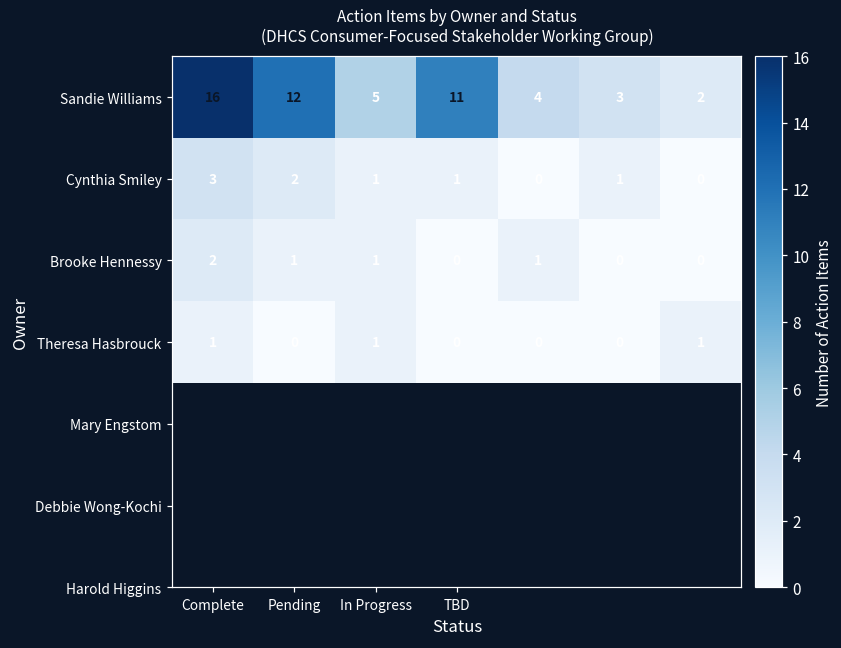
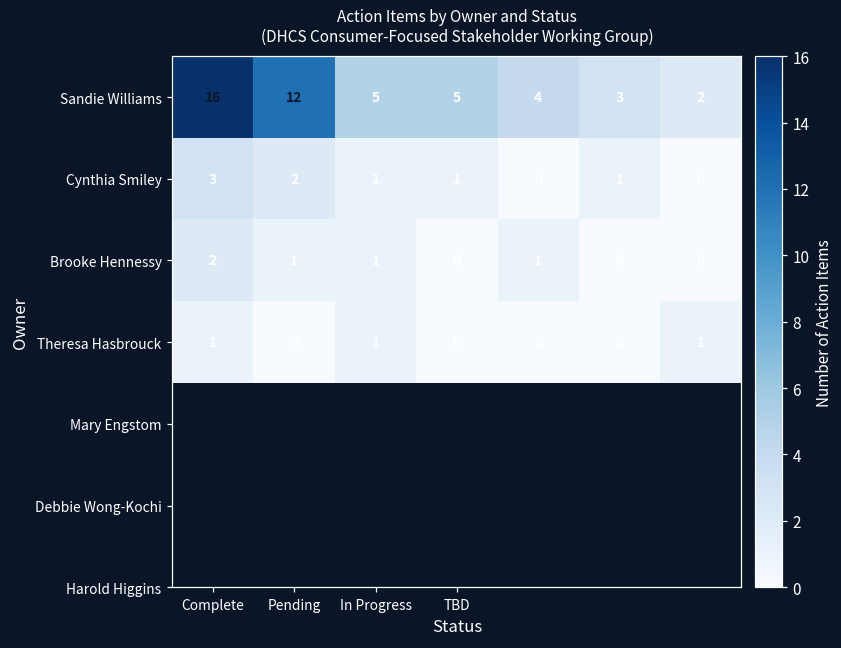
Sandie Williams, TBD: 11 -> 5
